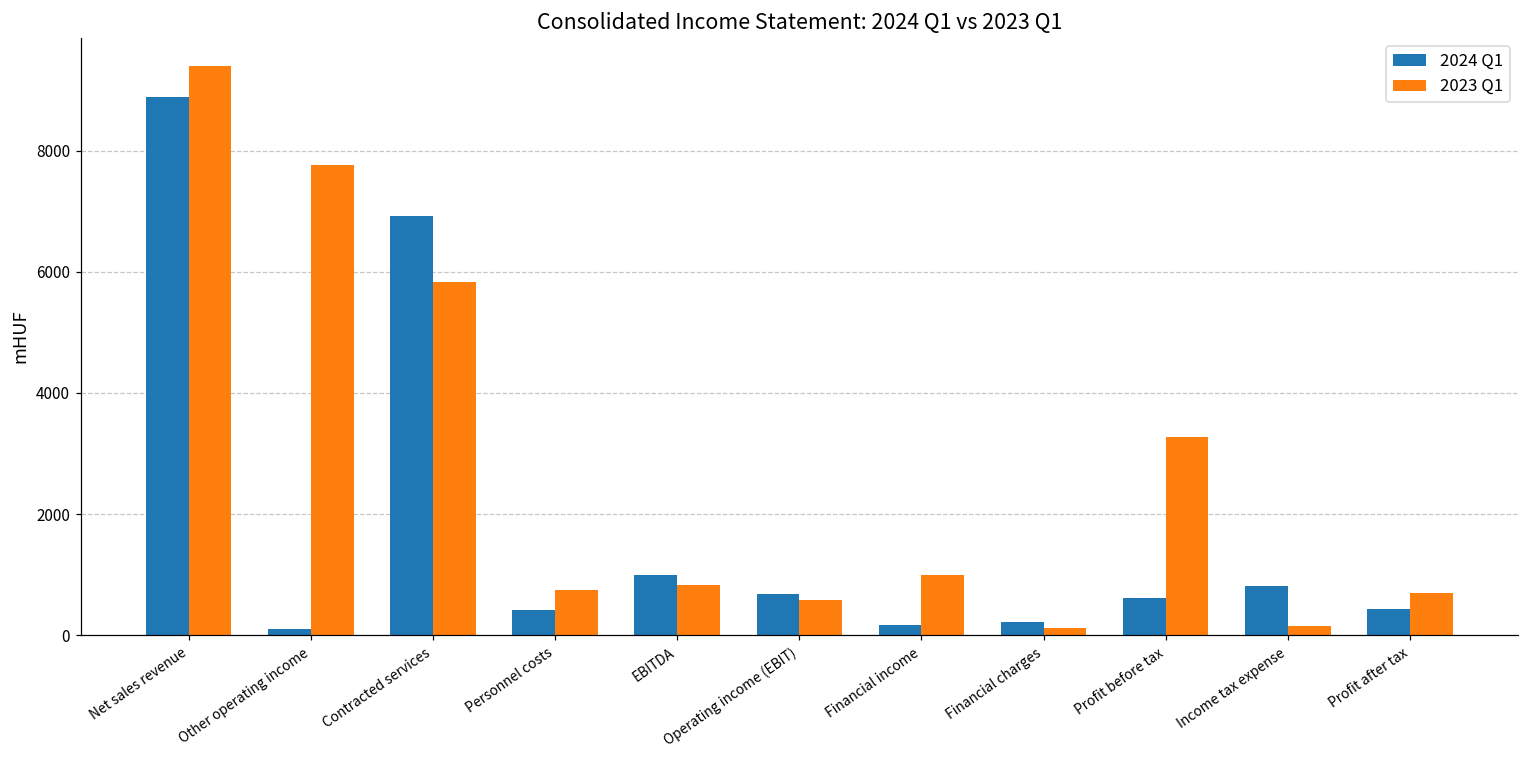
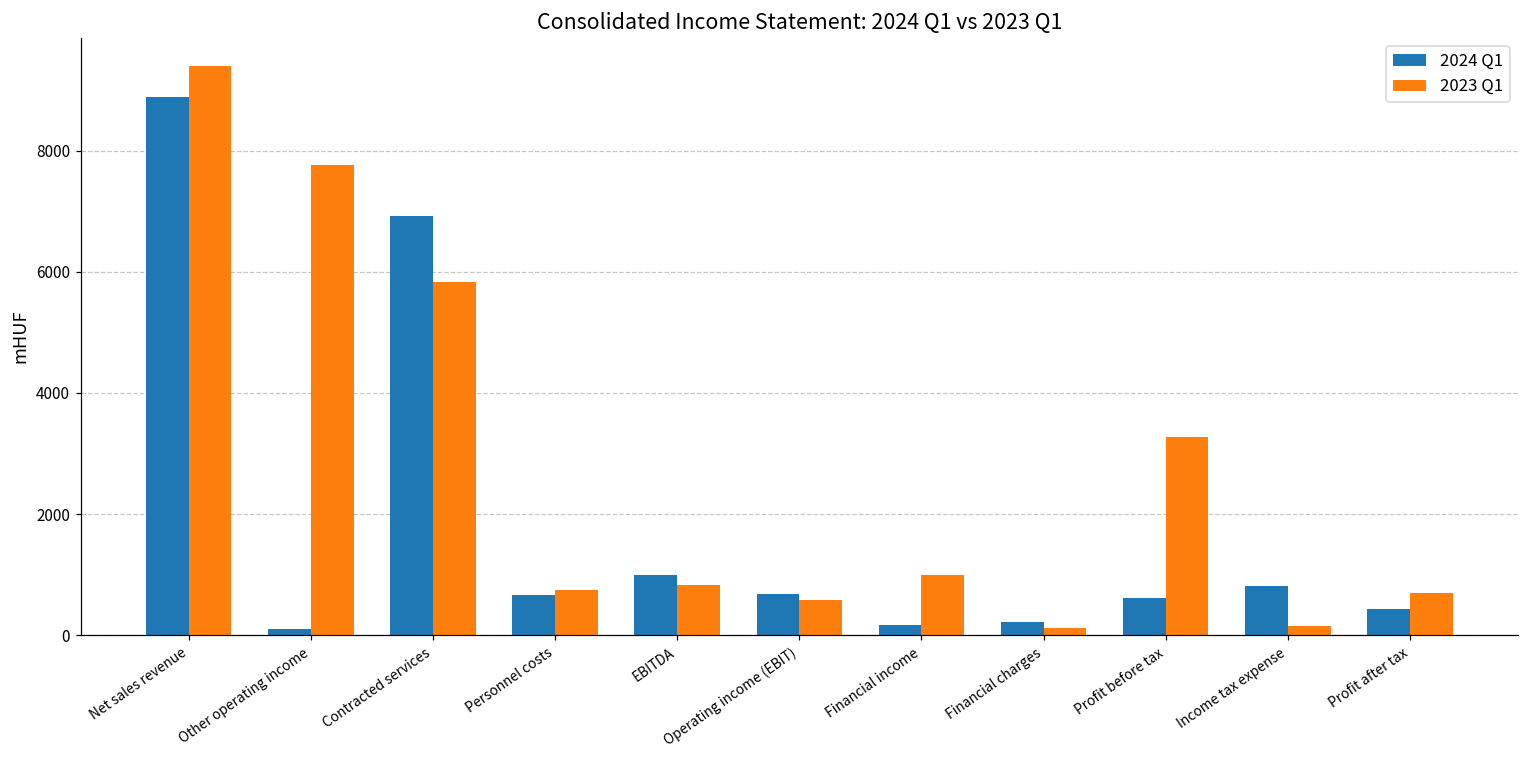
2024 Q1, Personnel costs: 400 -> 700
